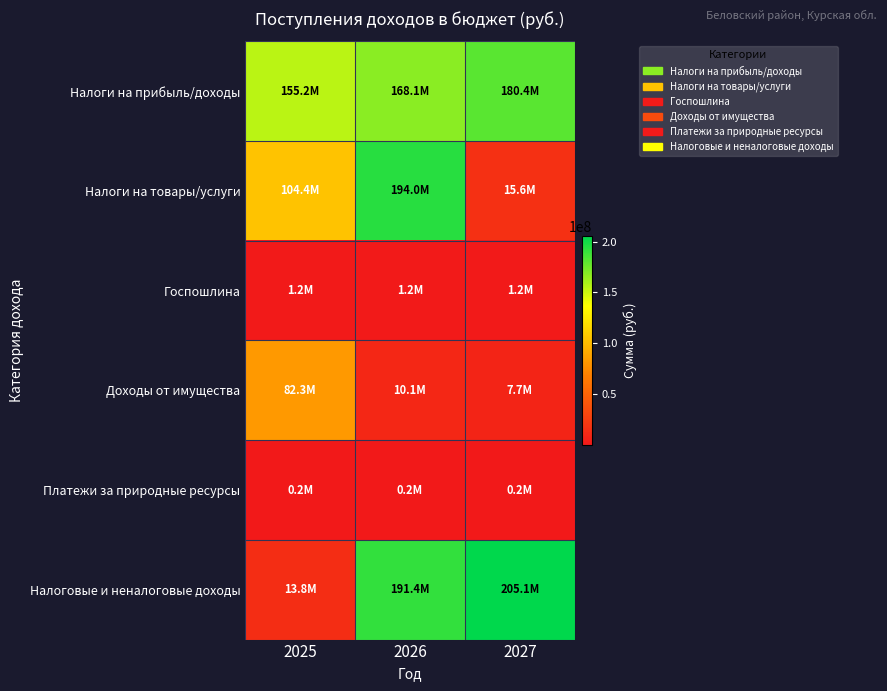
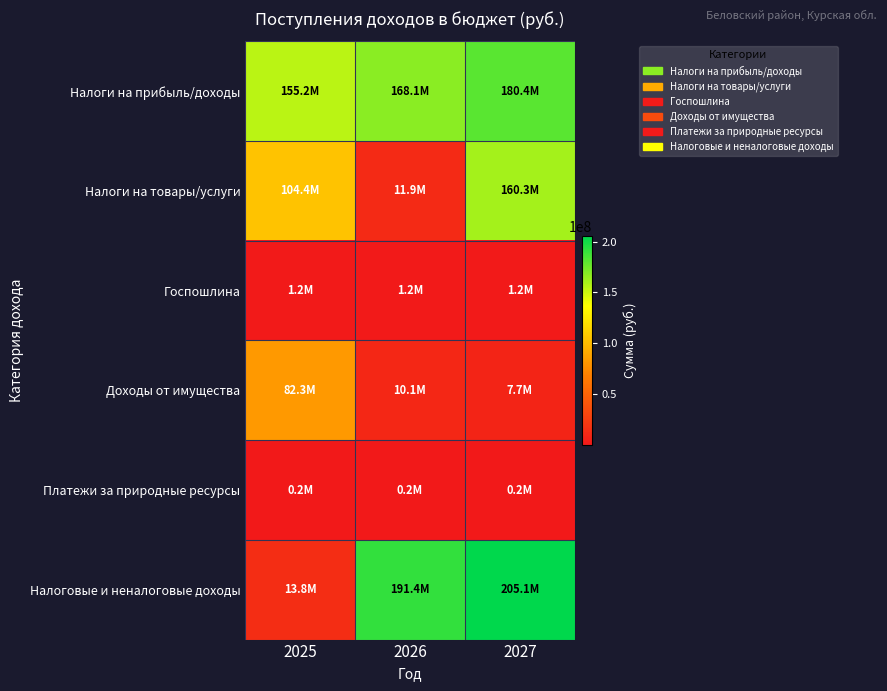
Налоги на товары/услуги, 2026: 194.0M -> 11.9M
Налоги на товары/услуги, 2027: 15.6M -> 160.3M
